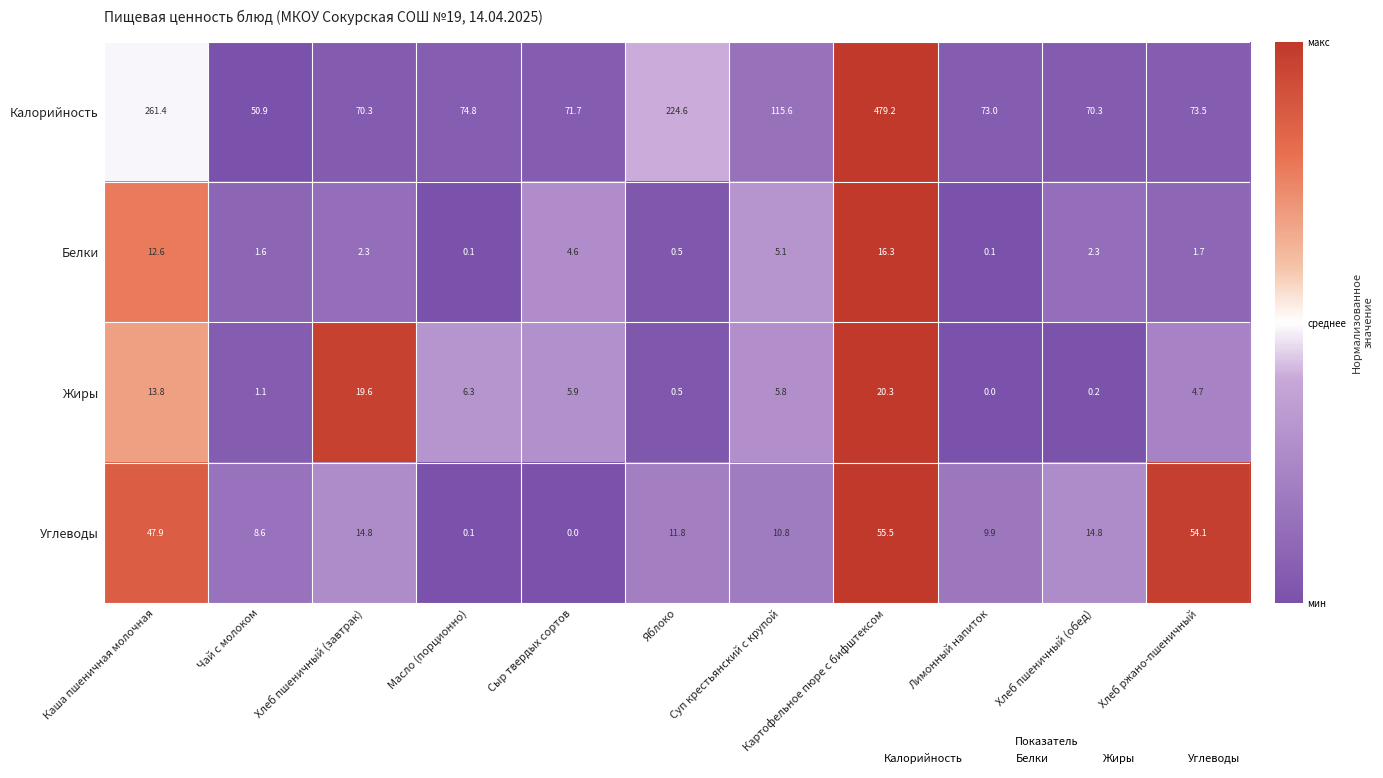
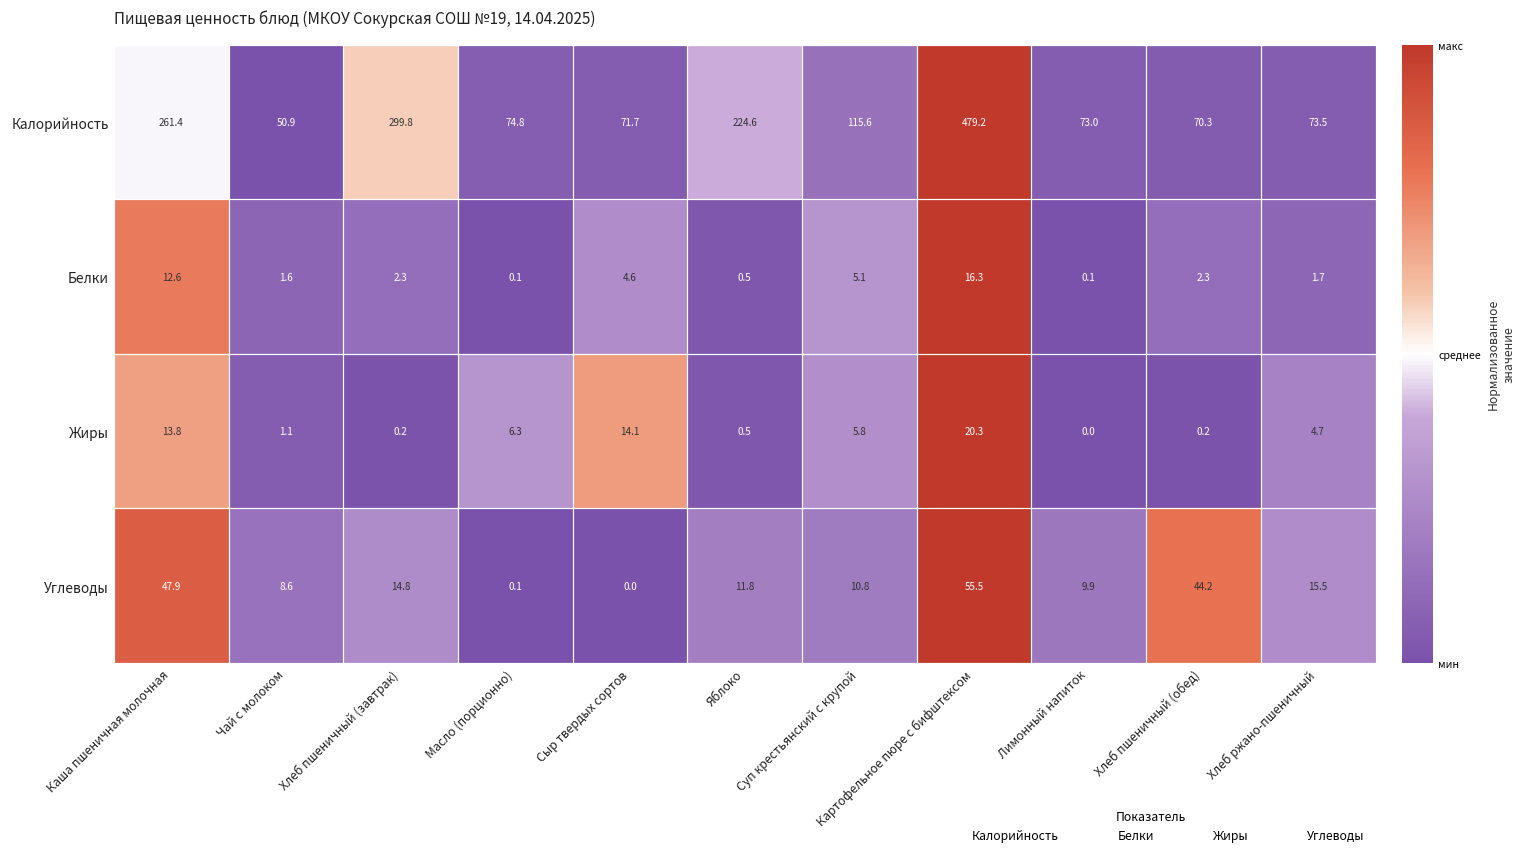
Калорийность, Хлеб пшеничный (завтрак): 70.3 -> 299.8
Жиры, Хлеб пшеничный (завтрак): 19.6 -> 0.2
Жиры, Сыр твердых сортов: 5.9 -> 14.1
Углеводы, Хлеб пшеничный (обед): 14.8 -> 44.2
Углеводы, Хлеб ржано-пшеничный: 54.1 -> 15.5
